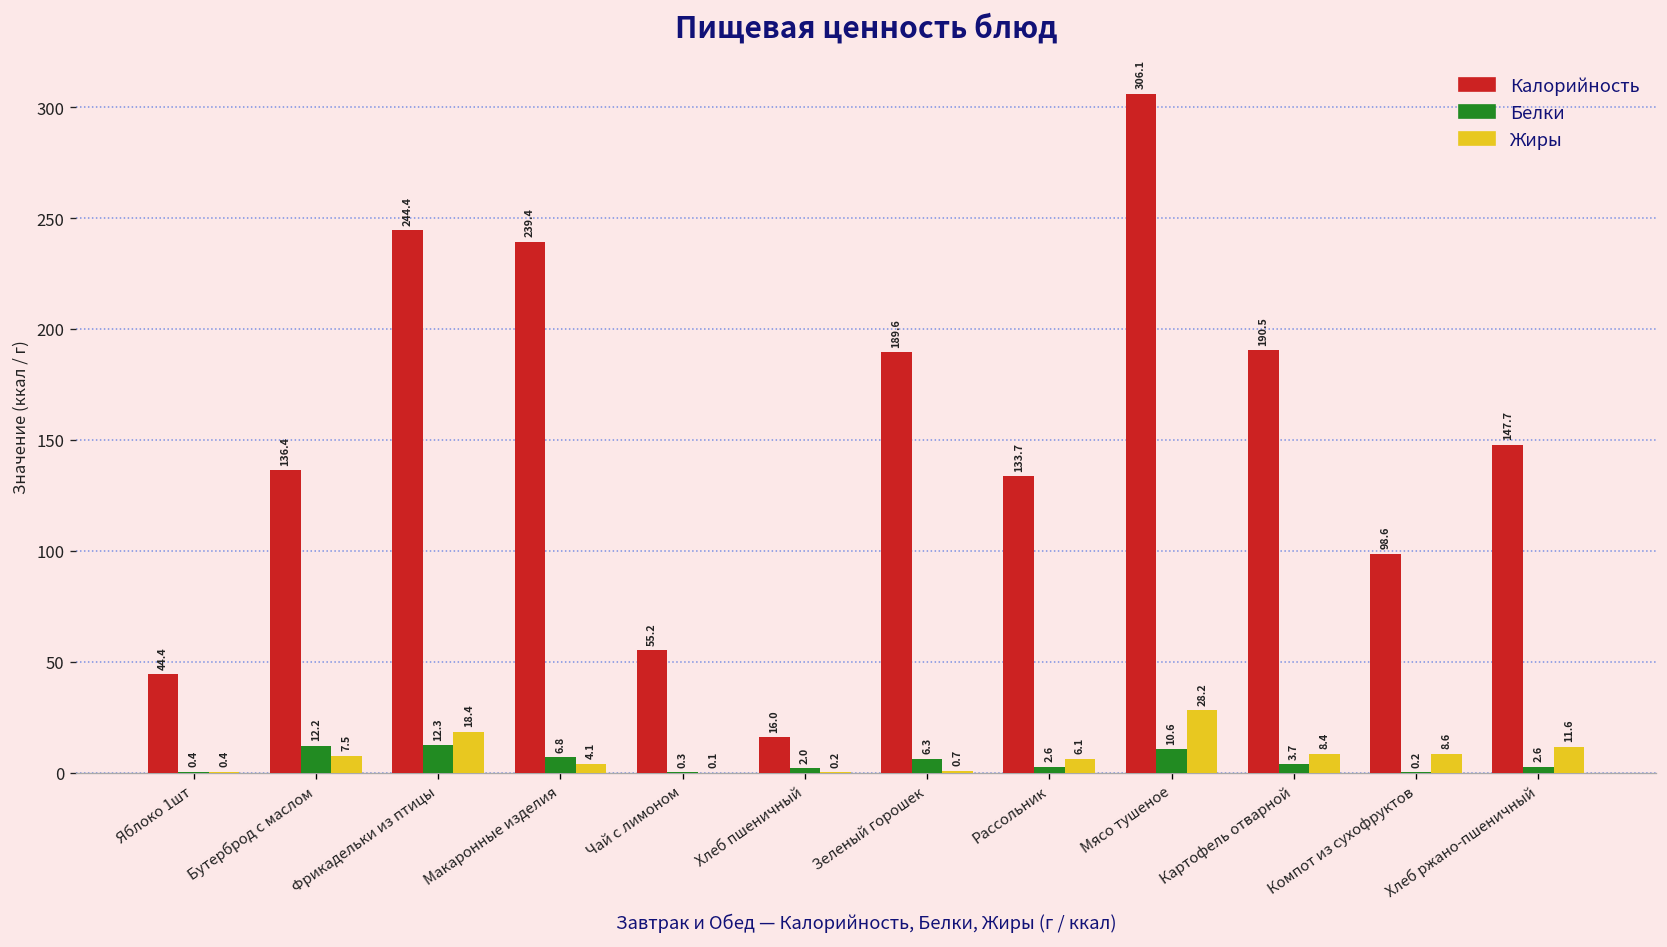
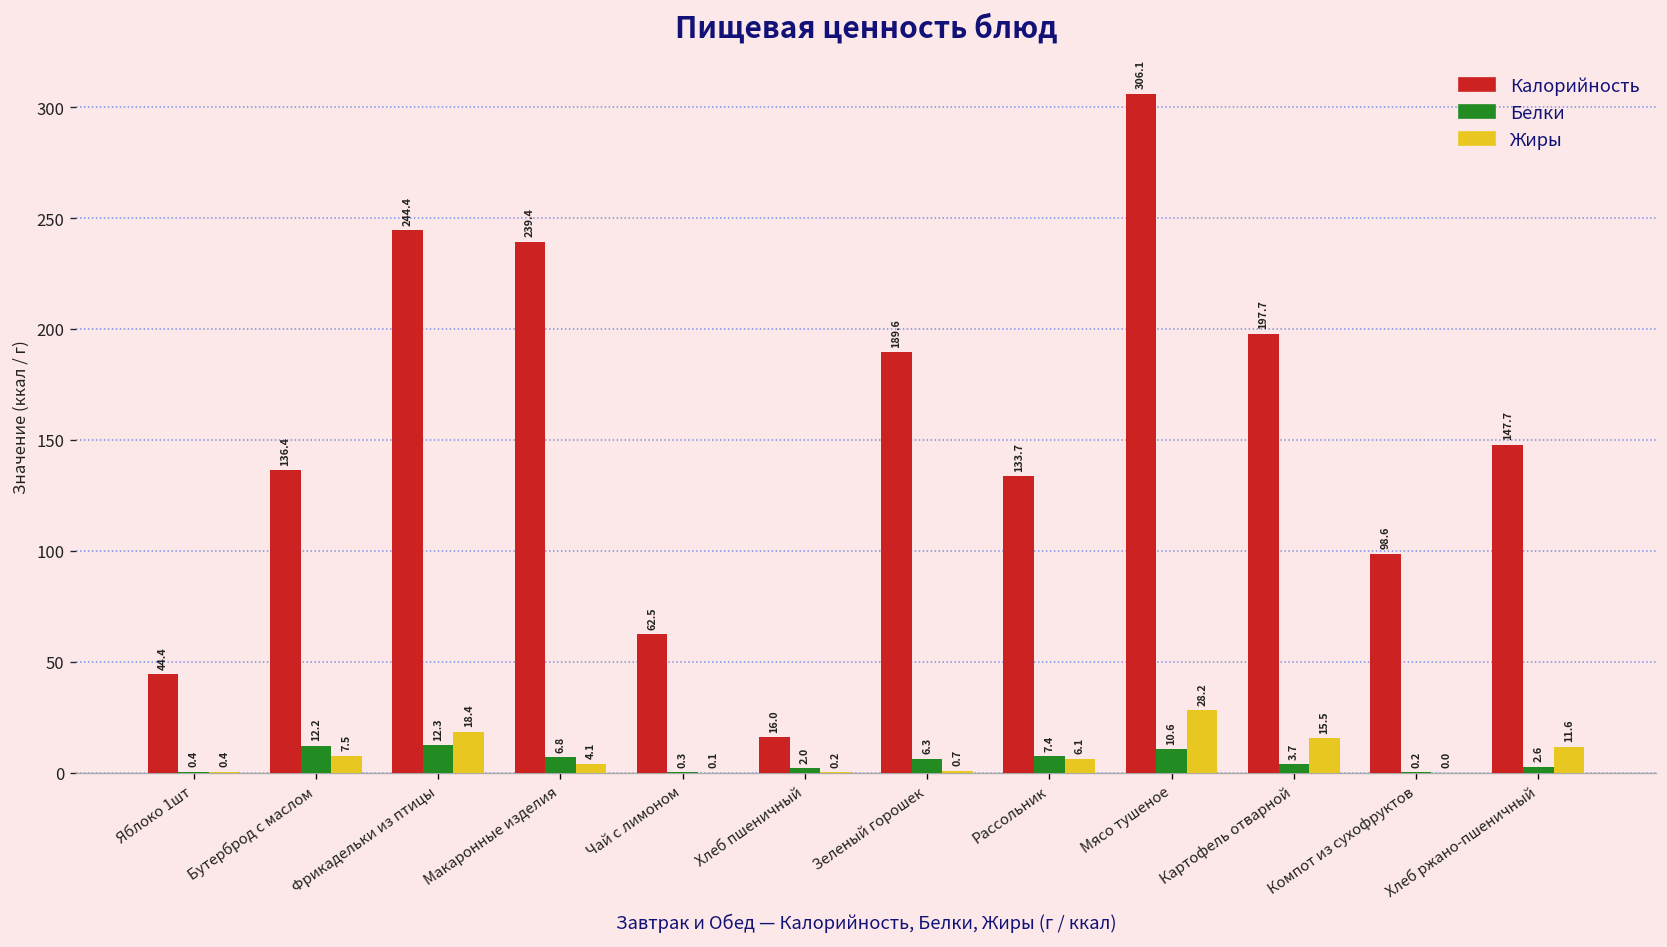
Калорийность, Чай с лимоном: 55.2 -> 62.5
Белки, Рассольник: 2.6 -> 7.4
Калорийность, Картофель отварной: 190.5 -> 197.7
Жиры, Картофель отварной: 8.4 -> 15.5
Жиры, Компот из сухофруктов: 8.6 -> 0.0
